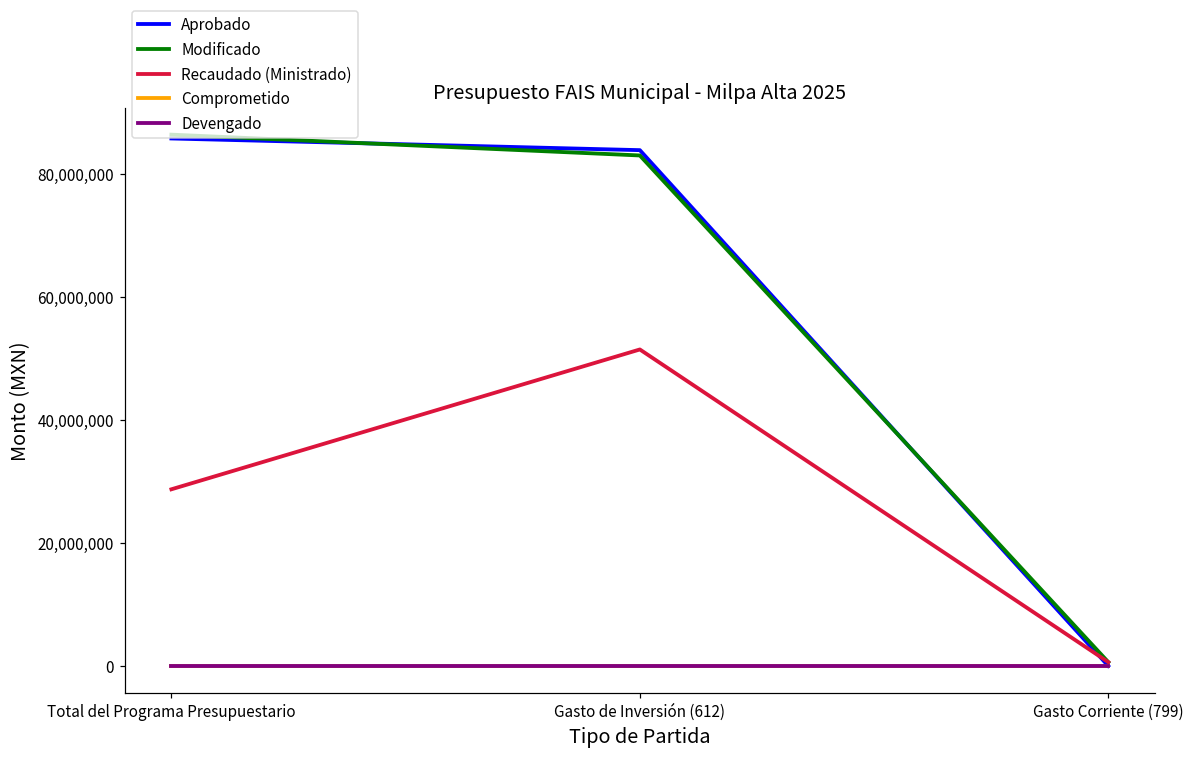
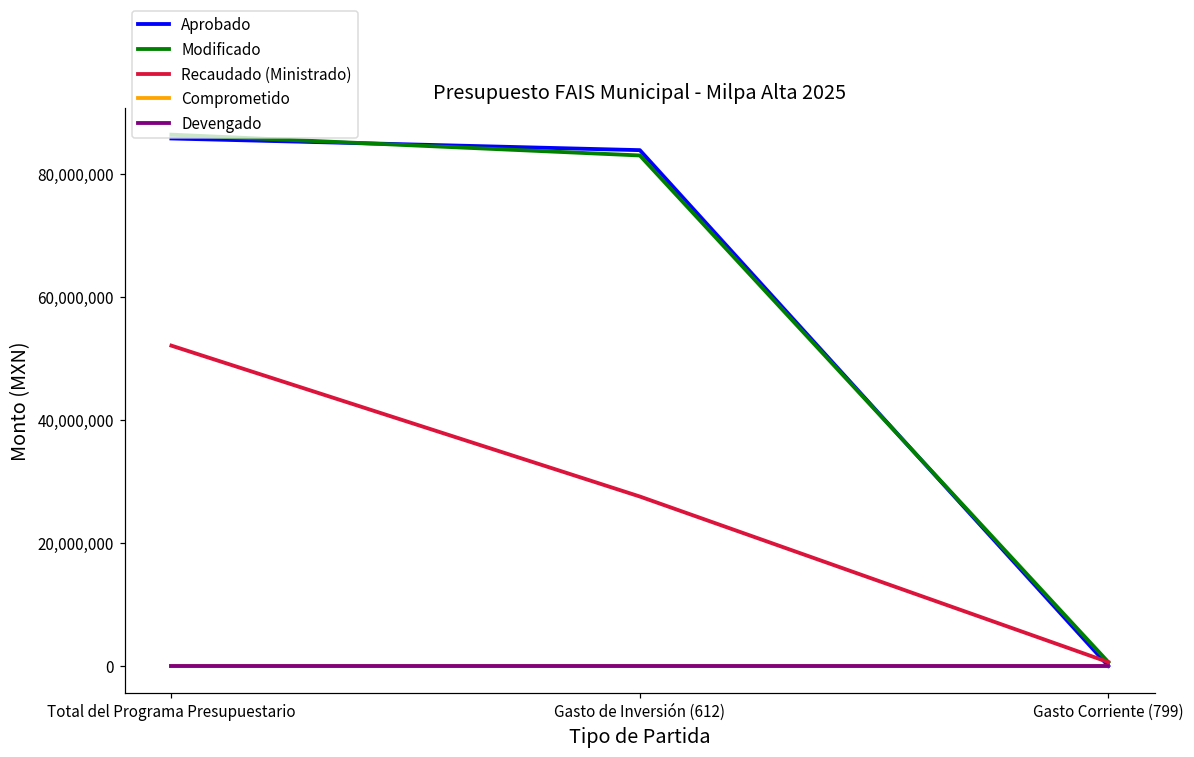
Recaudado (Ministrado), Total del Programa Presupuestario: 29,000,000 -> 52,000,000
Recaudado (Ministrado), Gasto de Inversión (612): 51,000,000 -> 28,000,000
